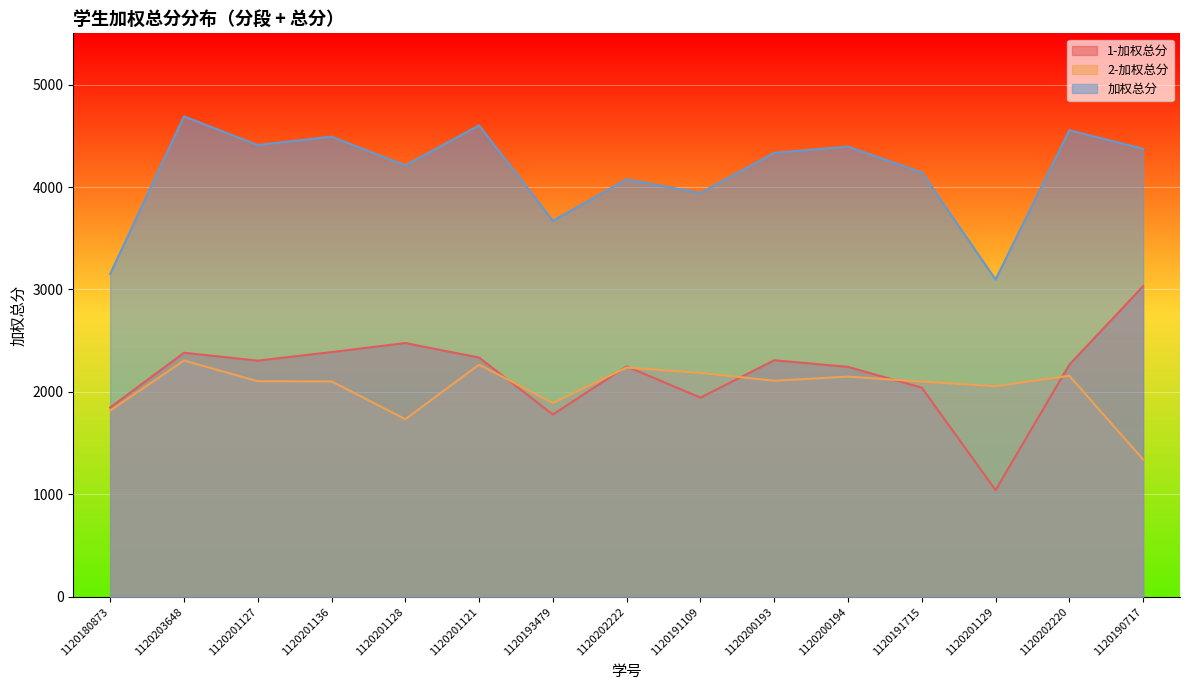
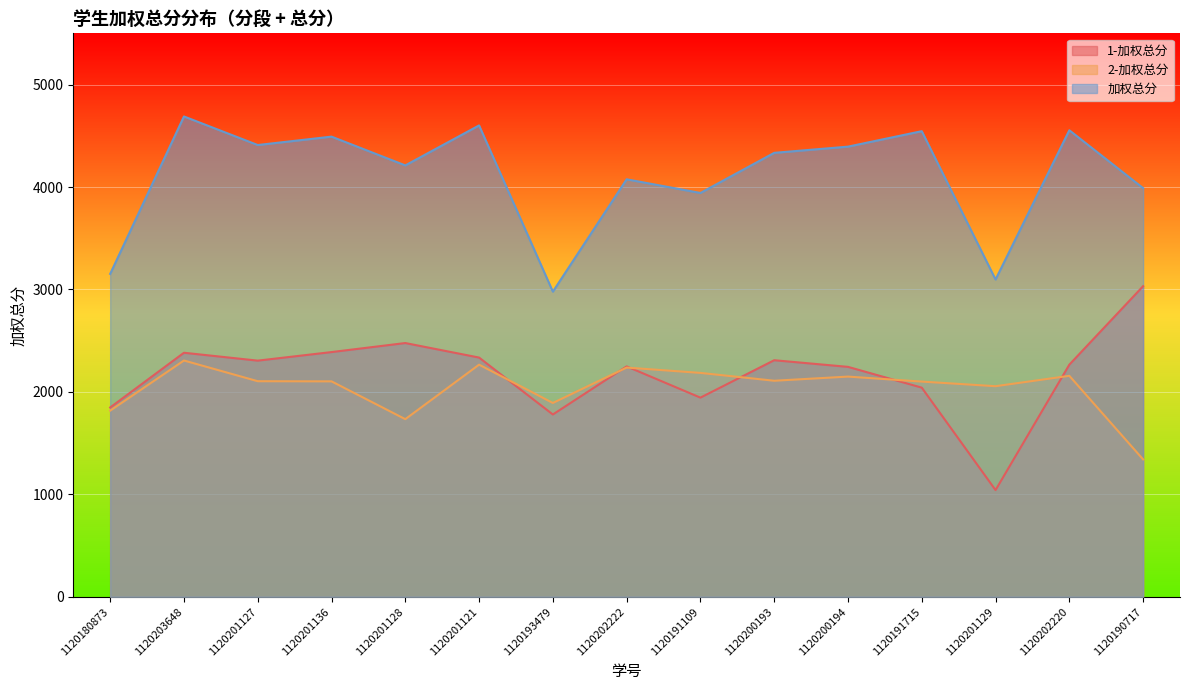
加权总分, 1120193479: 3670 -> 2980
加权总分, 1120191715: 4140 -> 4540
加权总分, 1120190717: 4370 -> 3990
